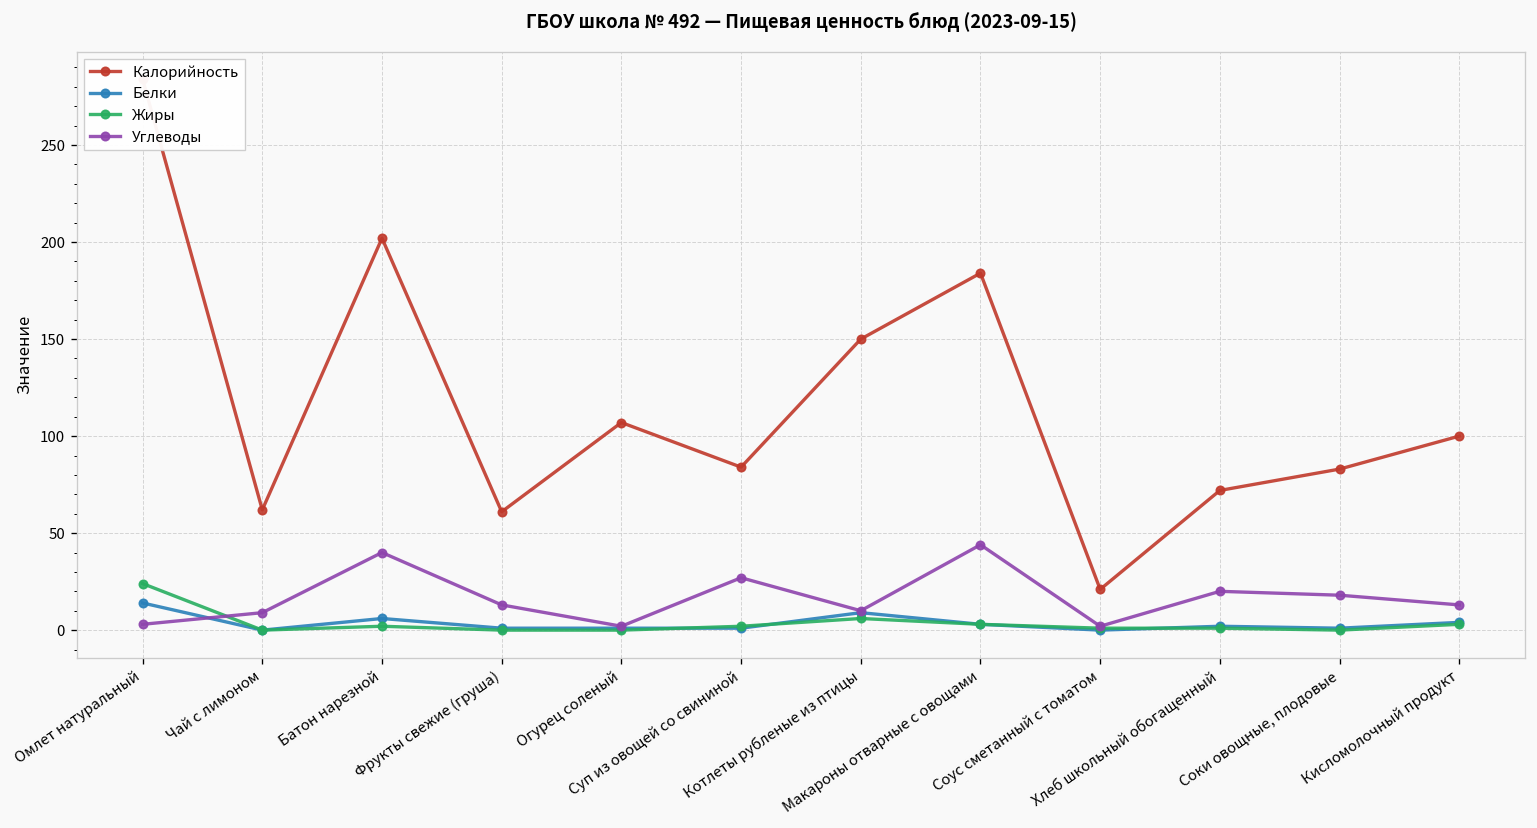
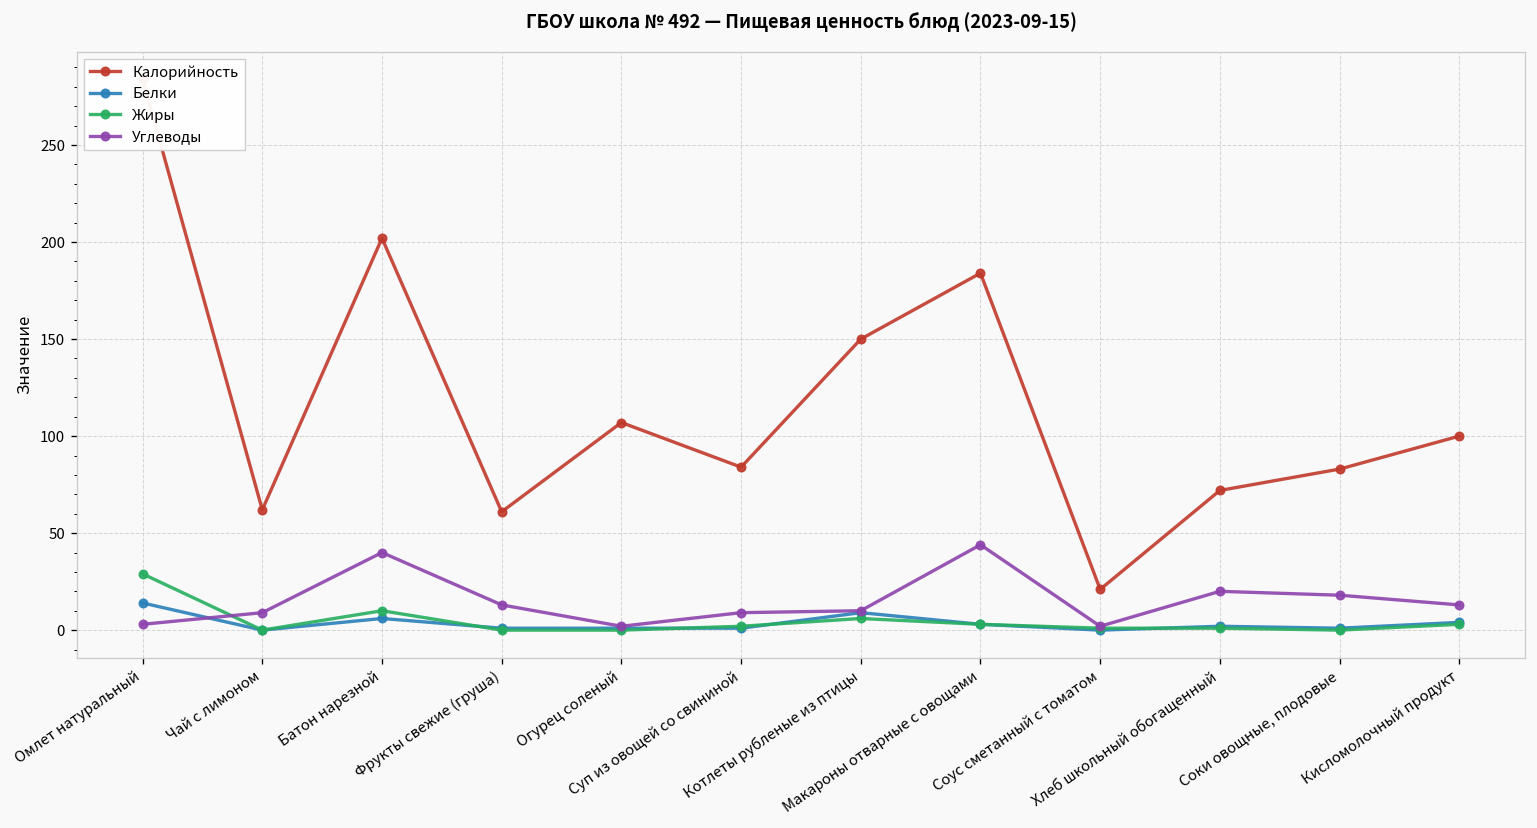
Жиры, Омлет натуральный: 24 -> 29
Жиры, Батон нарезной: 2 -> 10
Углеводы, Суп из овощей со свининой: 27 -> 9
